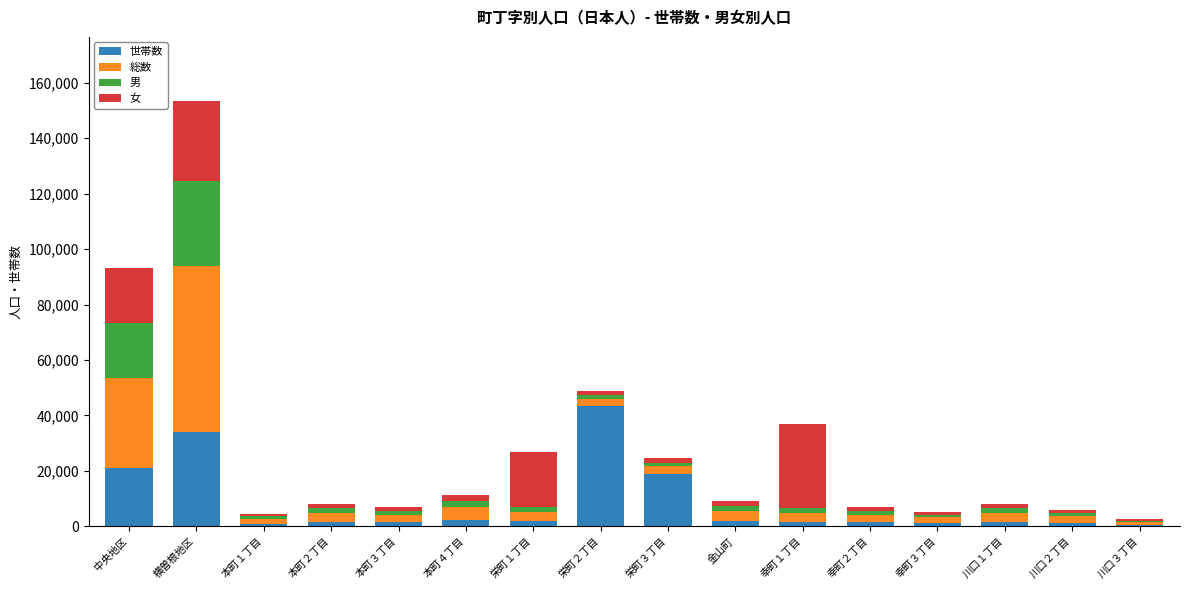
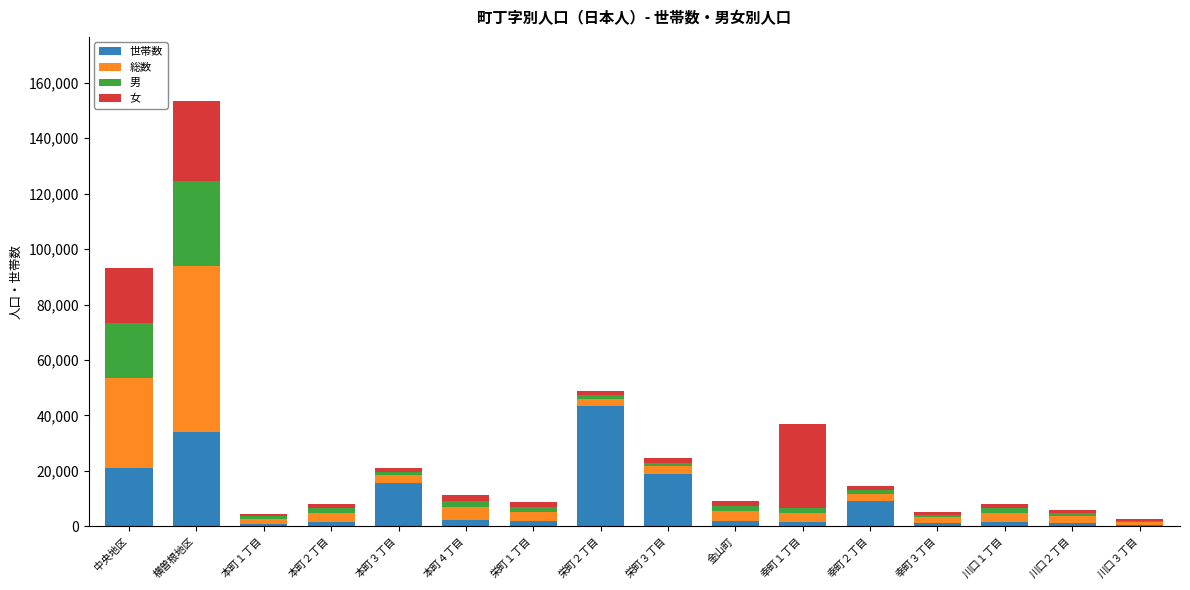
世帯数, 本町３丁目: 1,000 -> 16,000
女, 栄町１丁目: 20,000 -> 2,000
世帯数, 幸町２丁目: 2,000 -> 9,000
